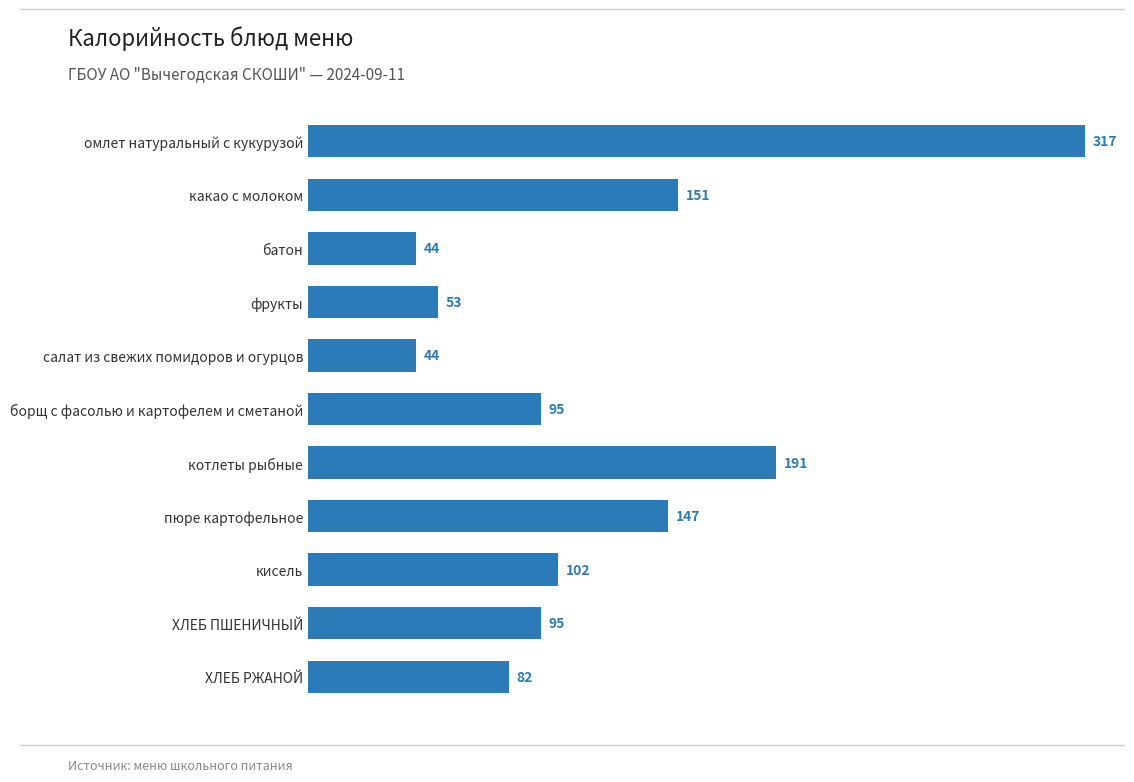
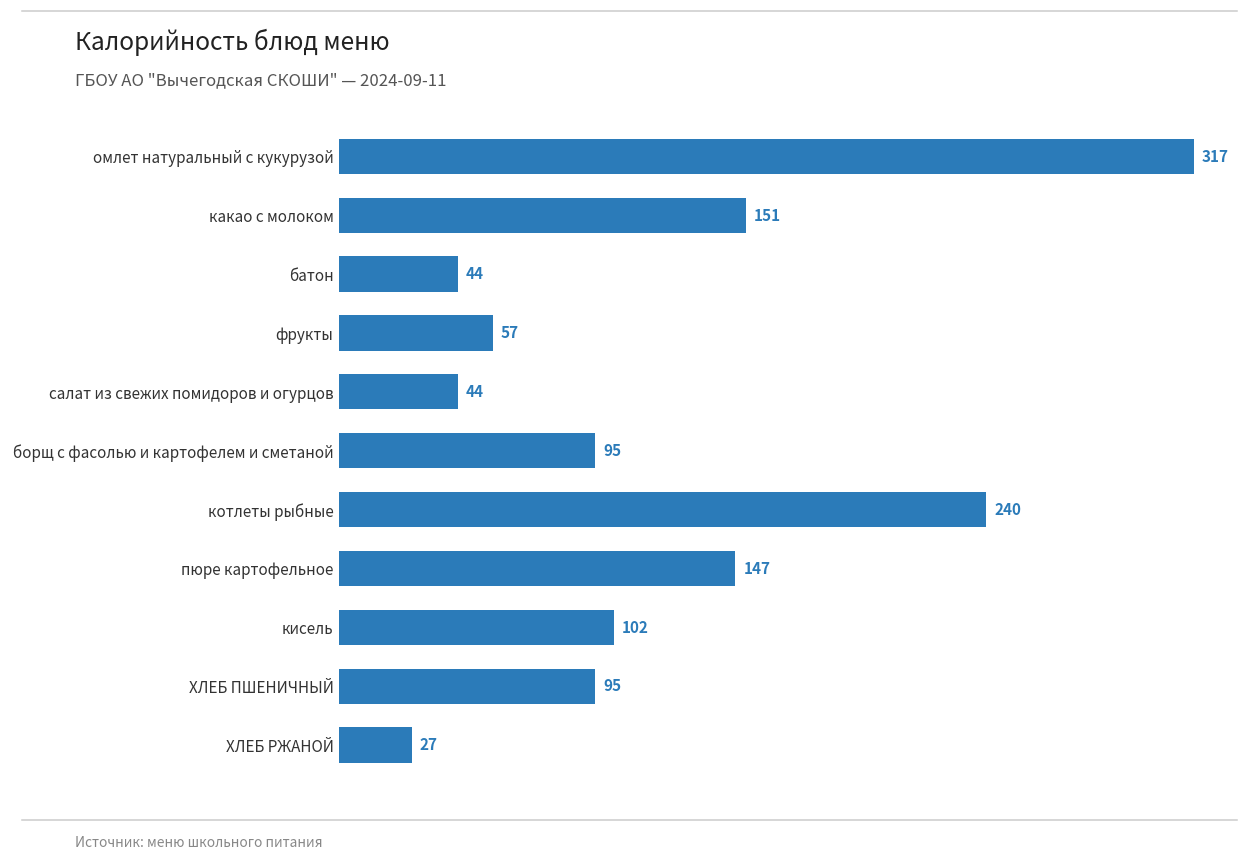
фрукты: 53 -> 57
котлеты рыбные: 191 -> 240
ХЛЕБ РЖАНОЙ: 82 -> 27
